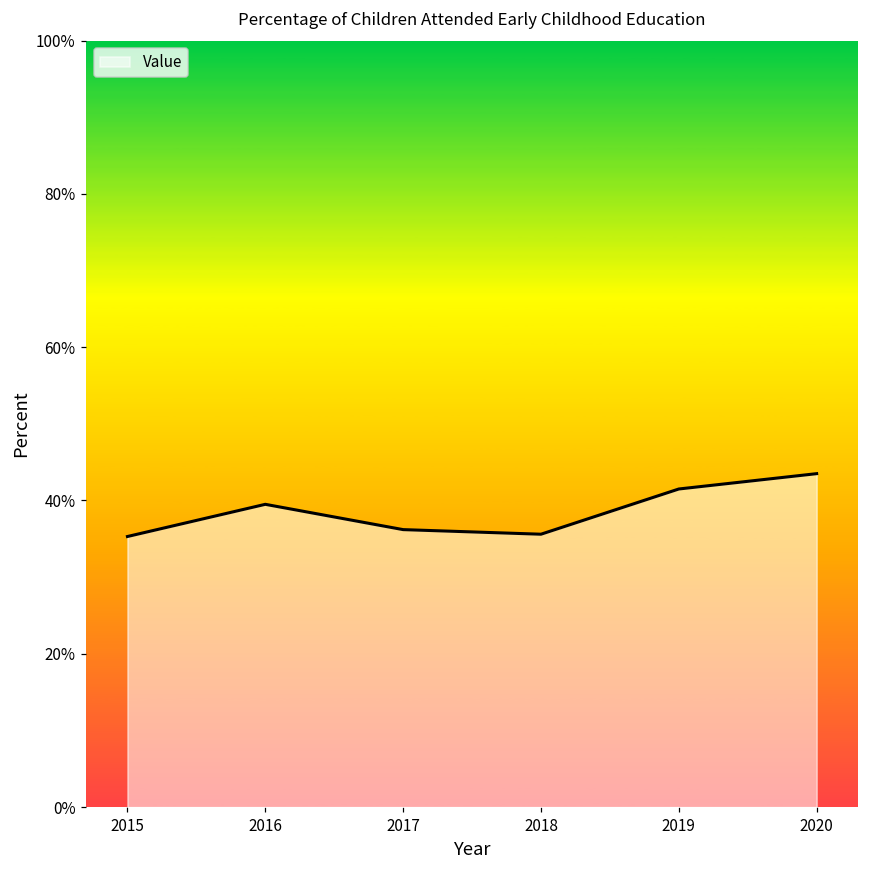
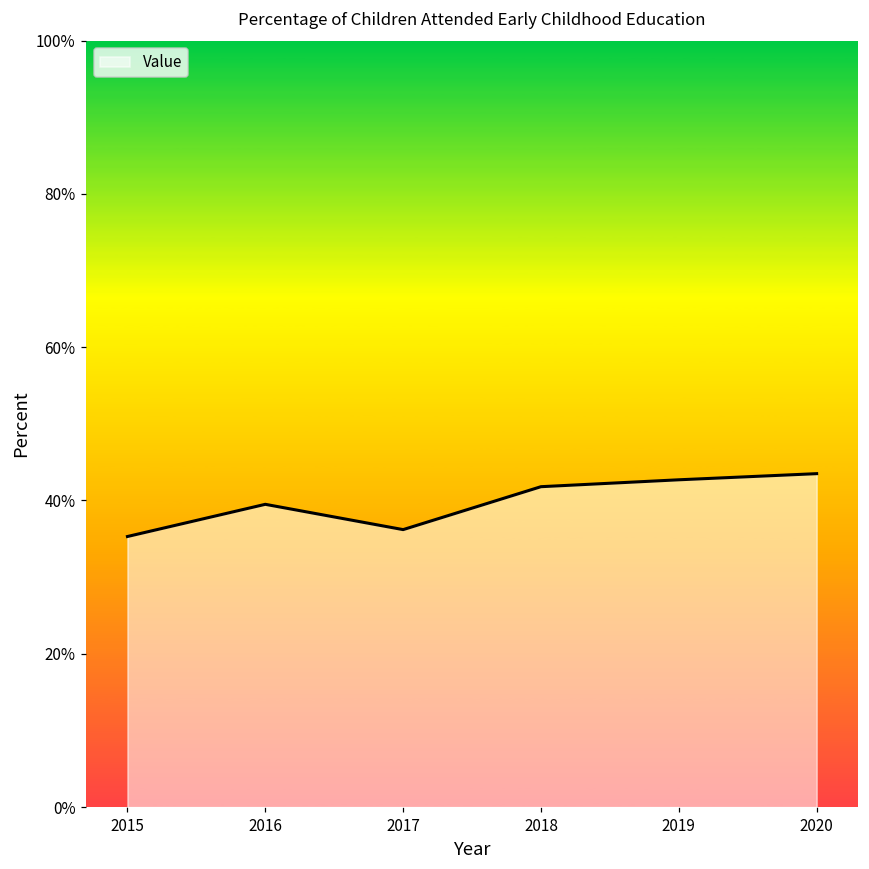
2018: 36% -> 42%
2019: 42% -> 43%
